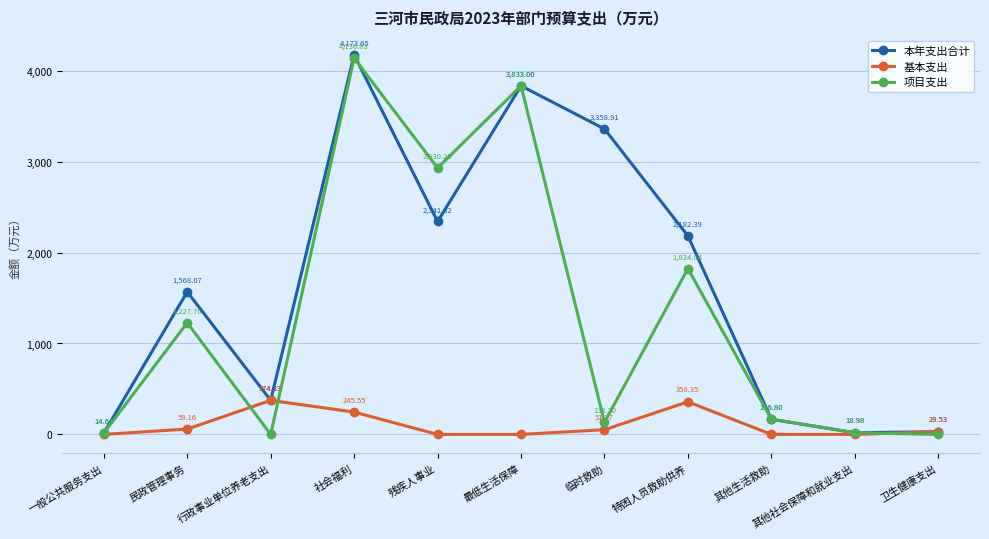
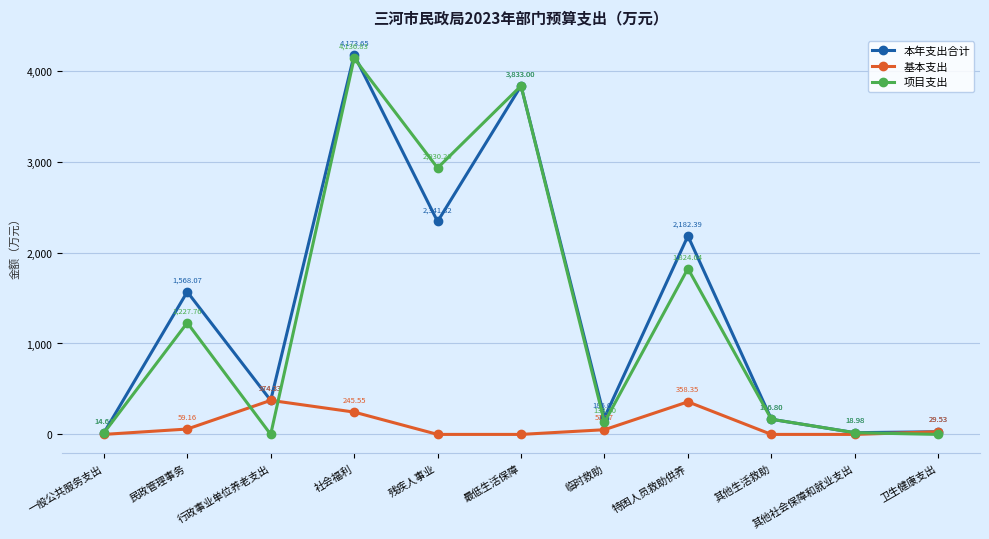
本年支出合计, 临时救助: 3,358.91 -> 185.07
